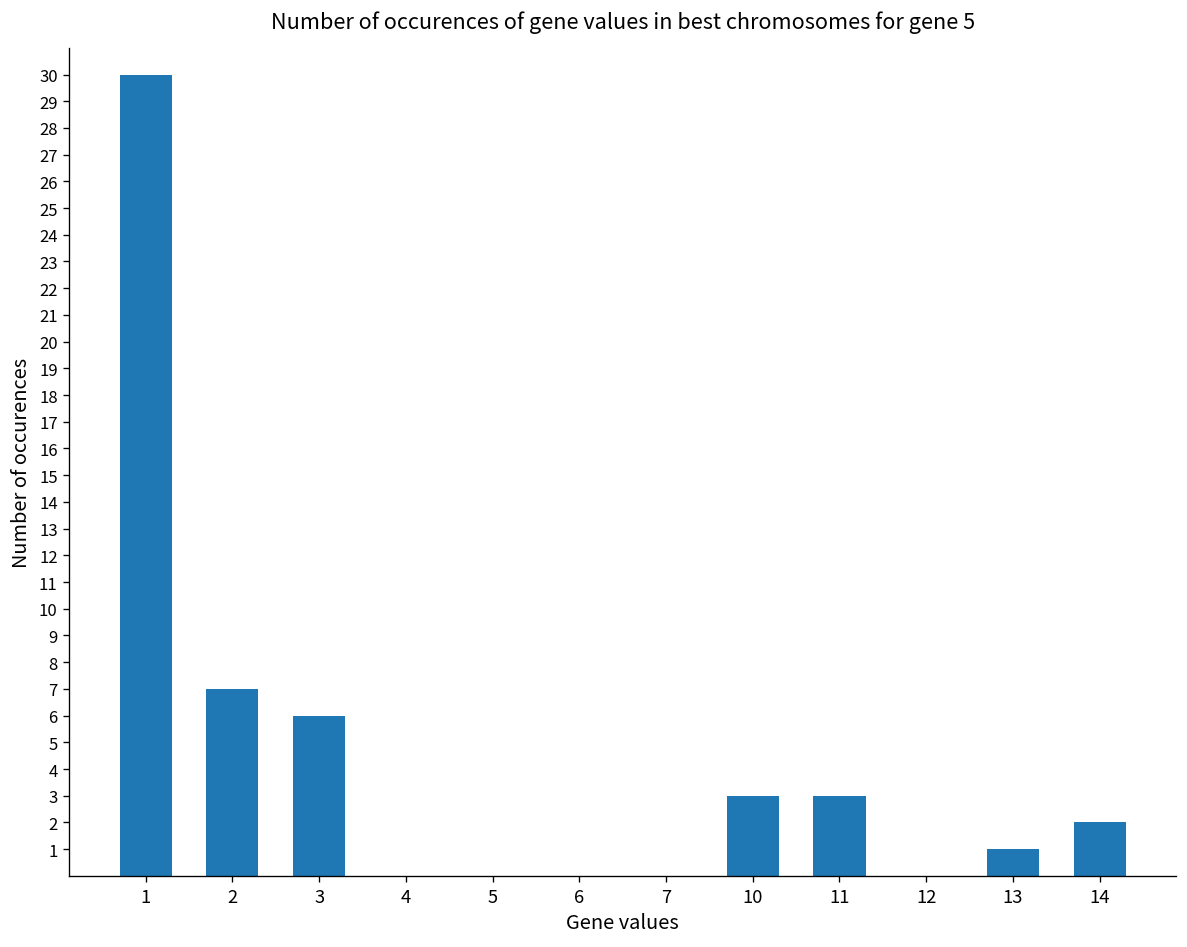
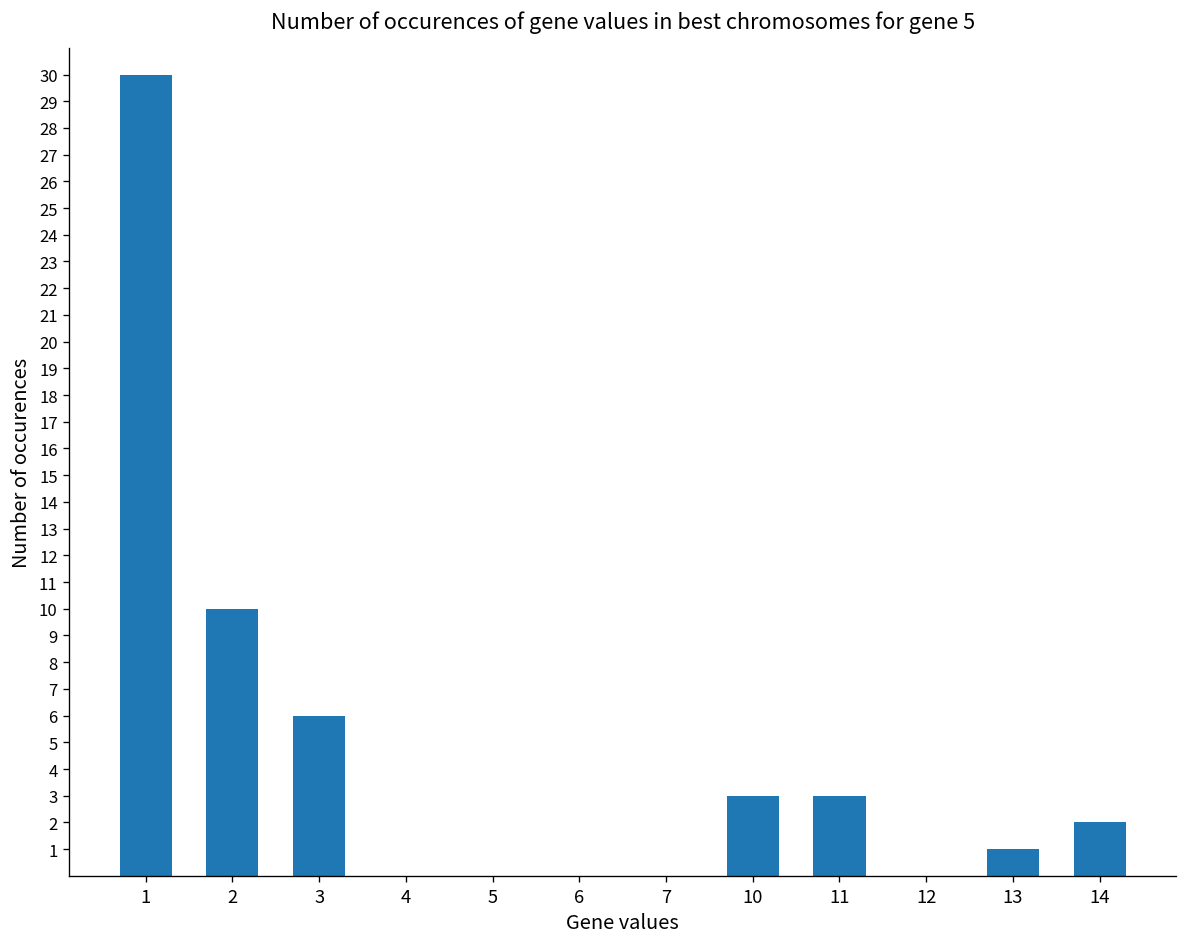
2: 7 -> 10
